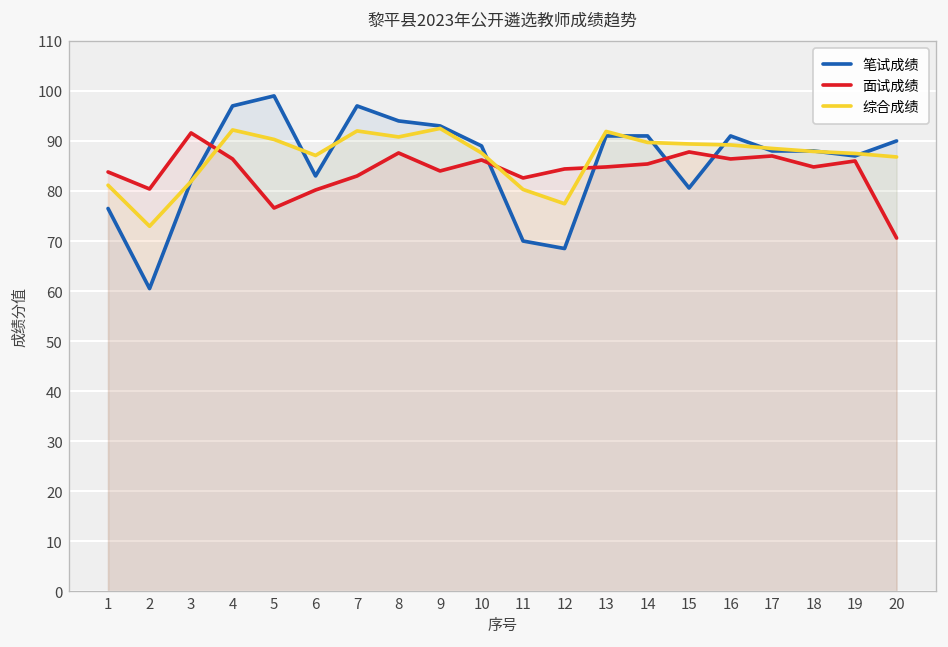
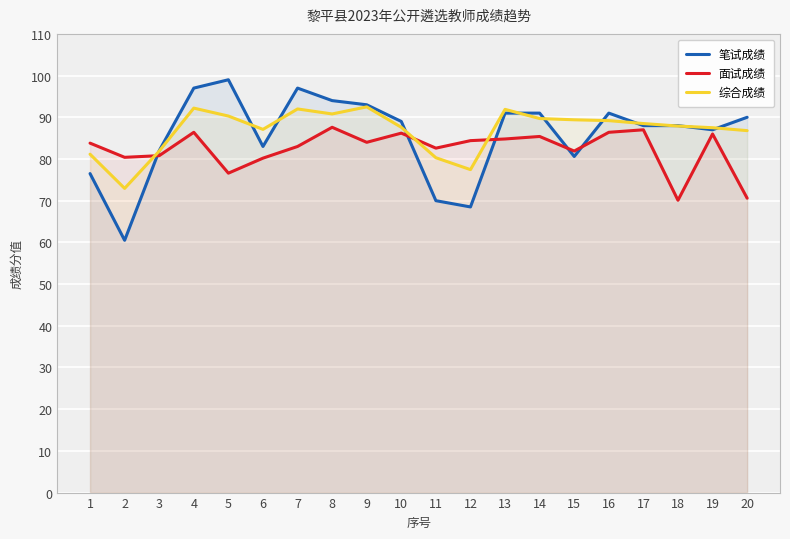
面试成绩, 3: 92 -> 81
面试成绩, 15: 88 -> 82
面试成绩, 18: 85 -> 70
